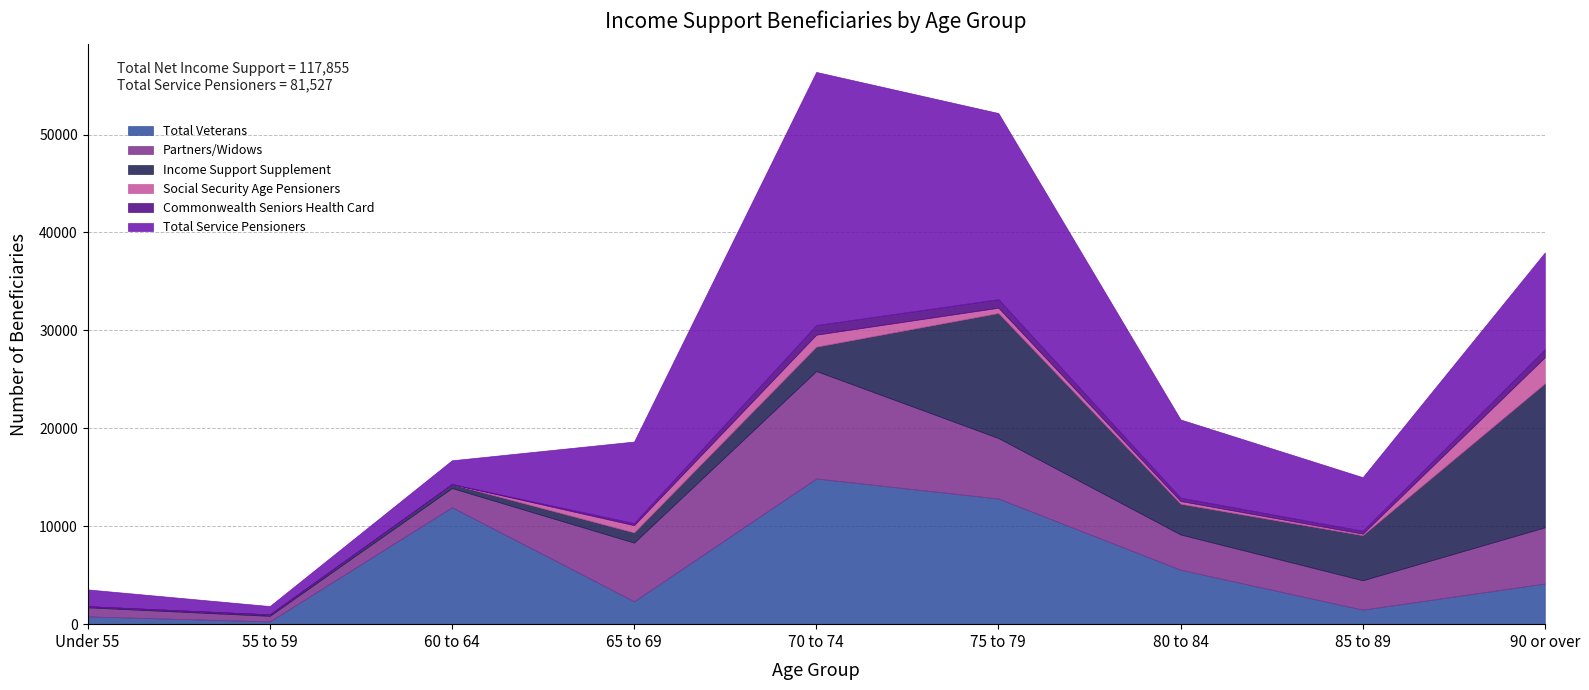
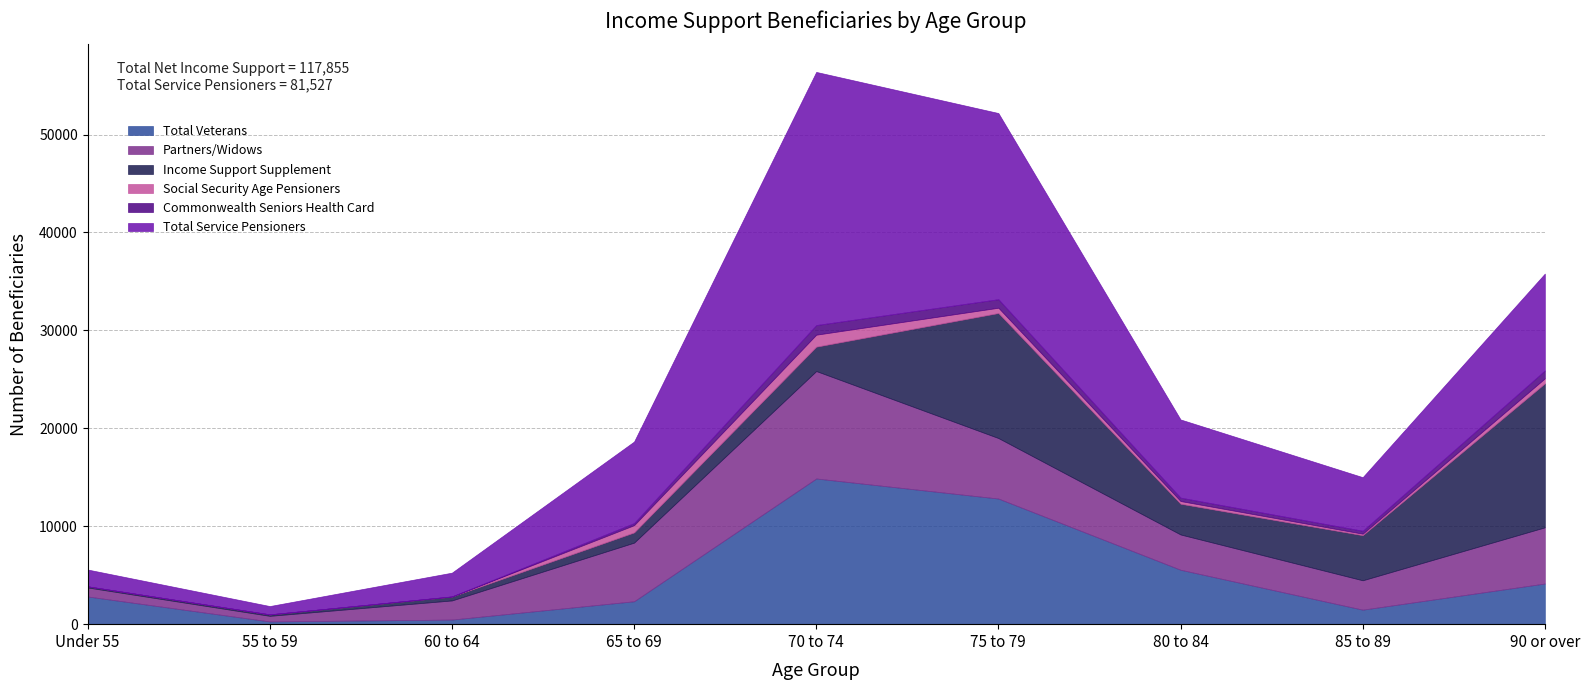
Total Veterans, Under 55: 1000 -> 3000
Total Veterans, 60 to 64: 12000 -> 0
Social Security Age Pensioners, 90 or over: 3000 -> 1000
